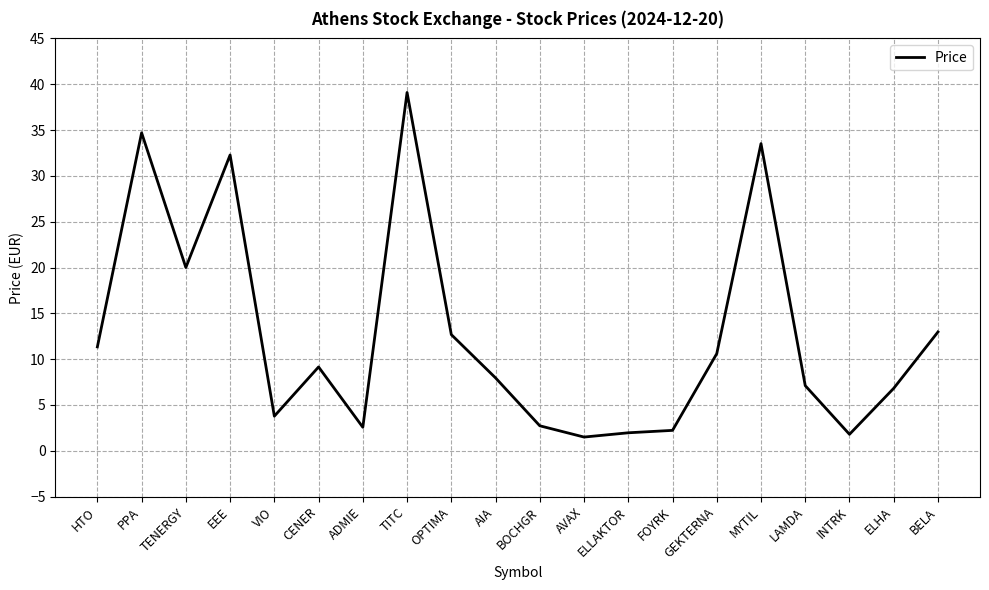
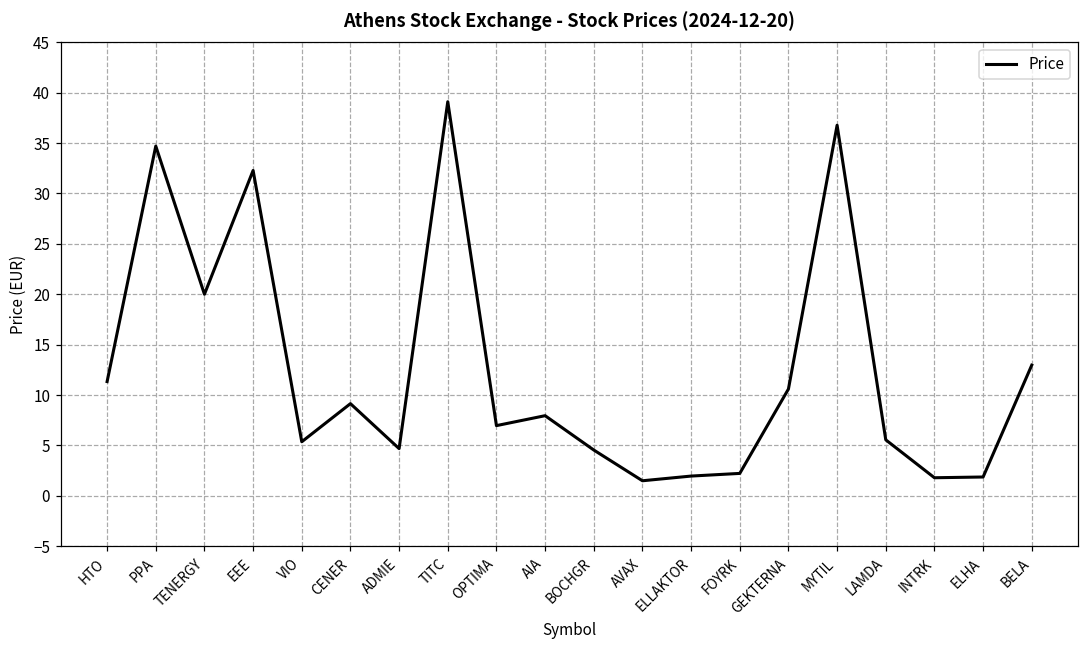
VIO: 4 -> 5
ADMIE: 3 -> 5
OPTIMA: 13 -> 7
BOCHGR: 3 -> 5
MYTIL: 34 -> 37
LAMDA: 7 -> 6
ELHA: 7 -> 2
